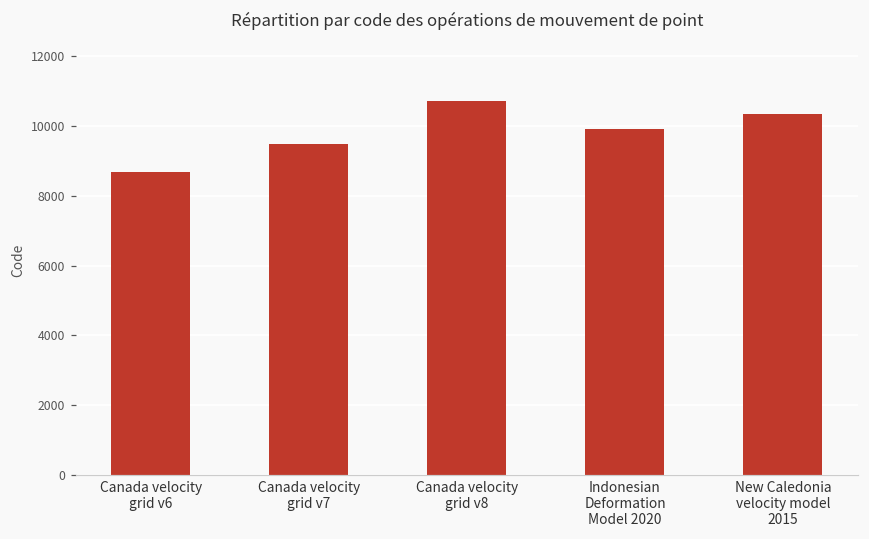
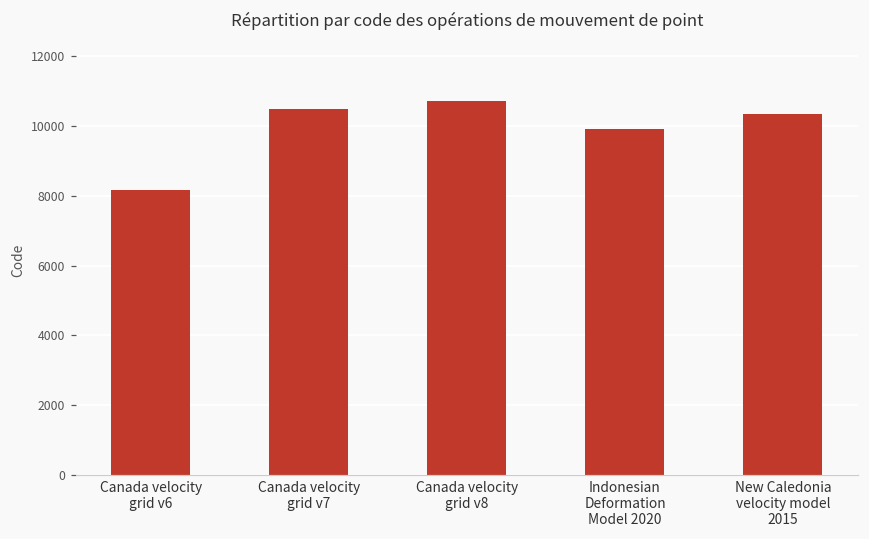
Canada velocity grid v6: 8700 -> 8200
Canada velocity grid v7: 9500 -> 10500
